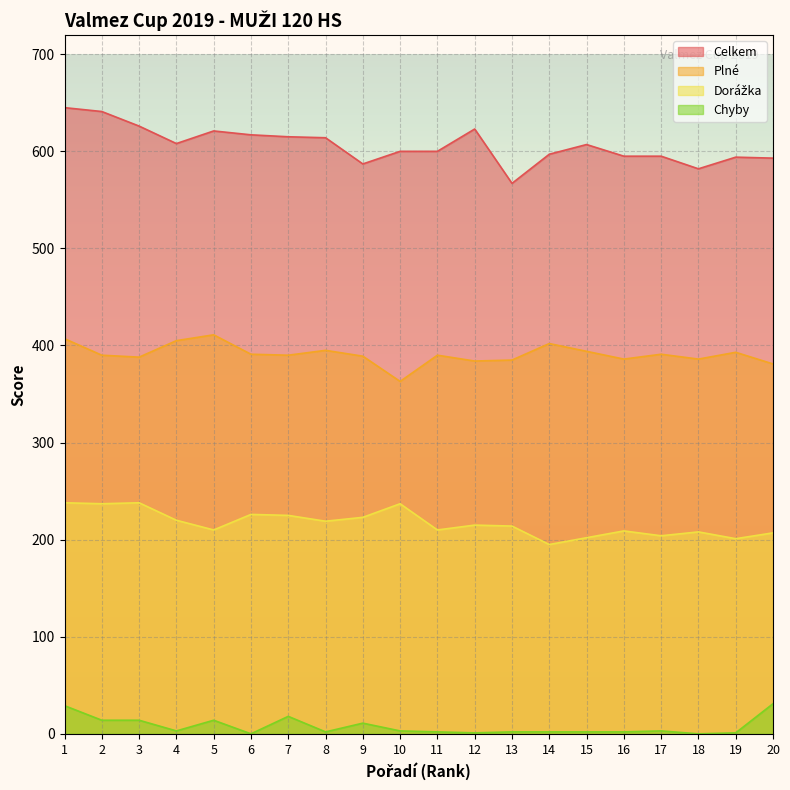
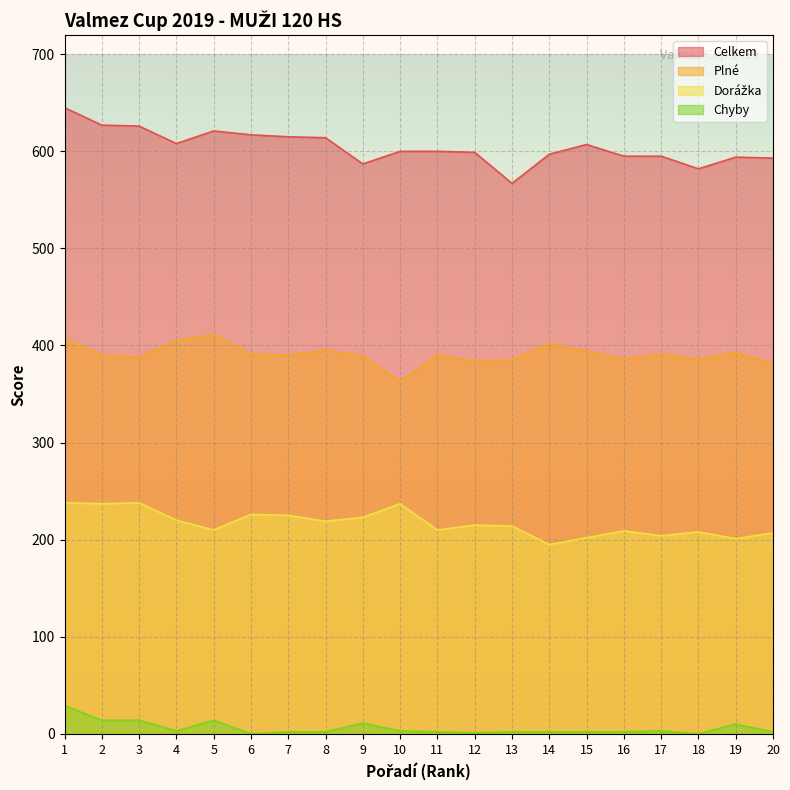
Celkem, 2: 640 -> 630
Chyby, 7: 20 -> 0
Celkem, 12: 620 -> 600
Chyby, 19: 0 -> 10
Chyby, 20: 30 -> 0
